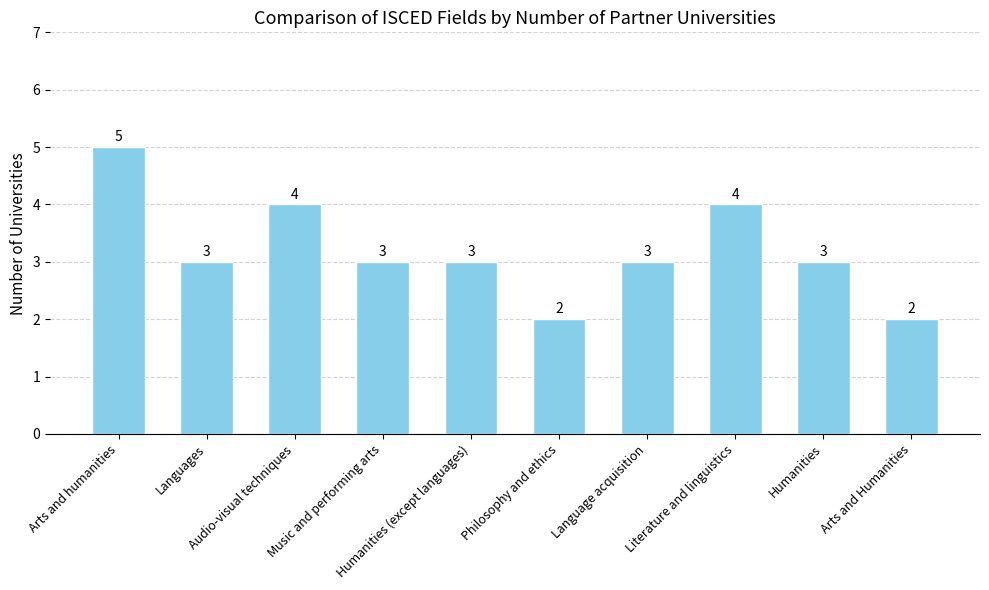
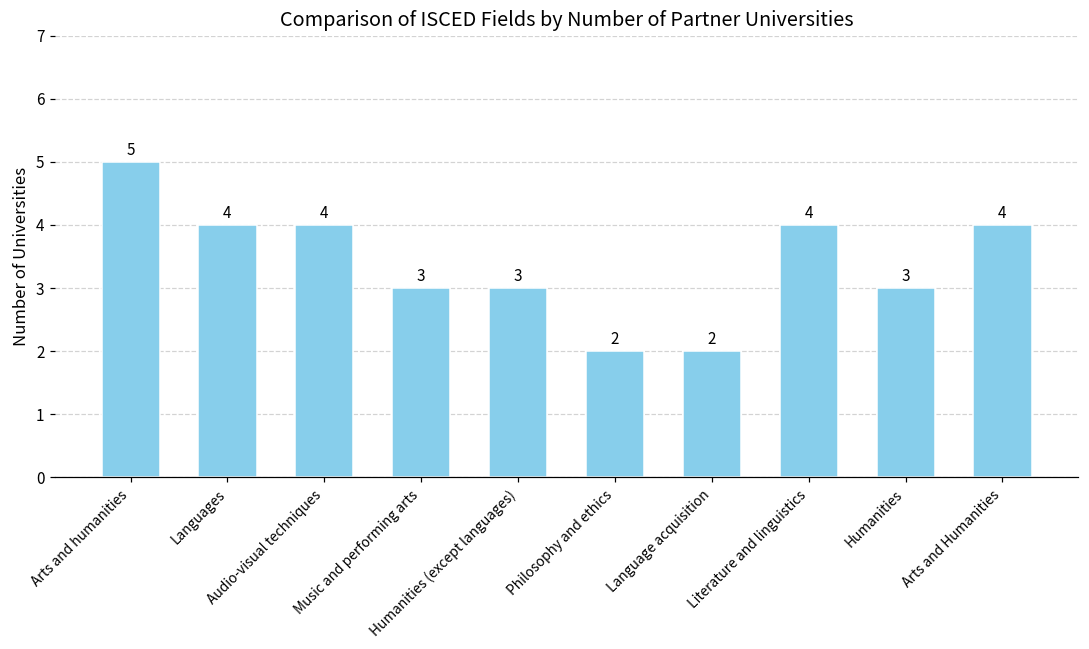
Languages: 3 -> 4
Language acquisition: 3 -> 2
Arts and Humanities: 2 -> 4
